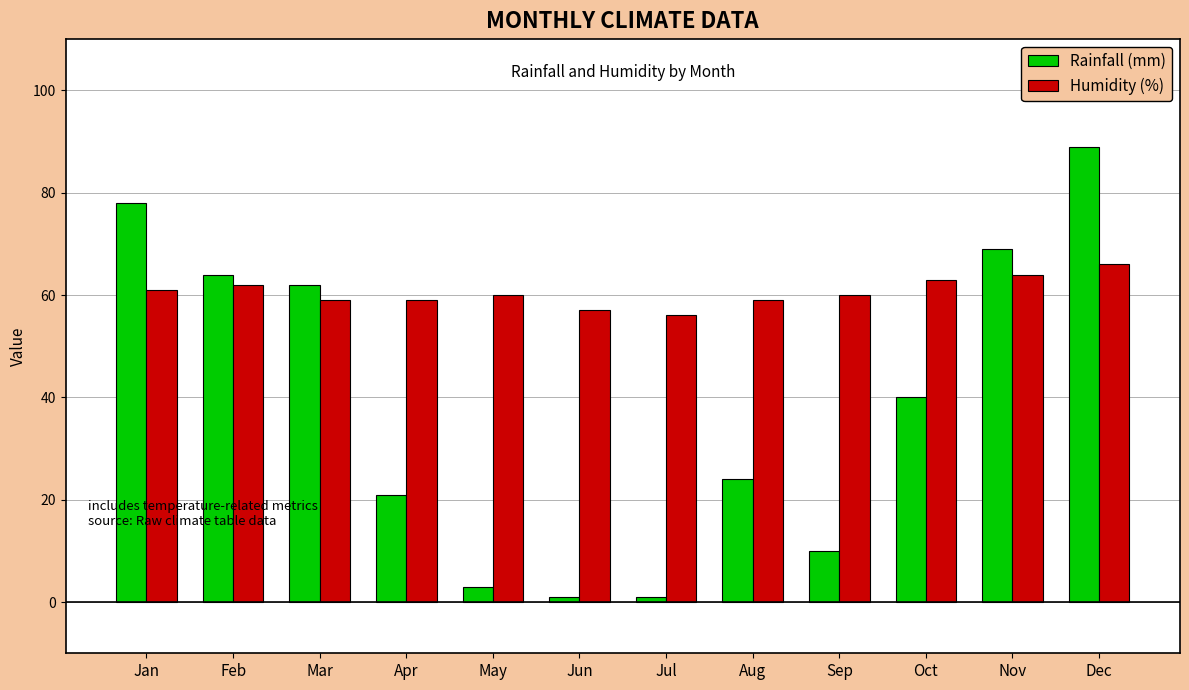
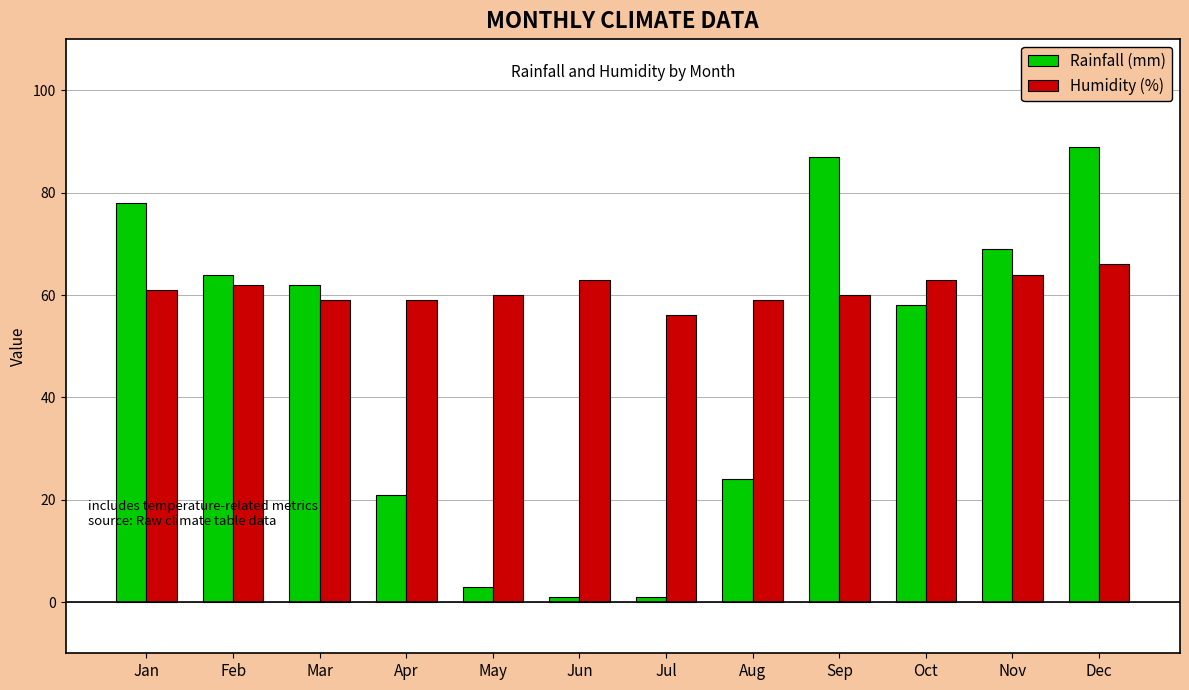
Humidity (%), Jun: 57 -> 63
Rainfall (mm), Sep: 10 -> 87
Rainfall (mm), Oct: 40 -> 58
